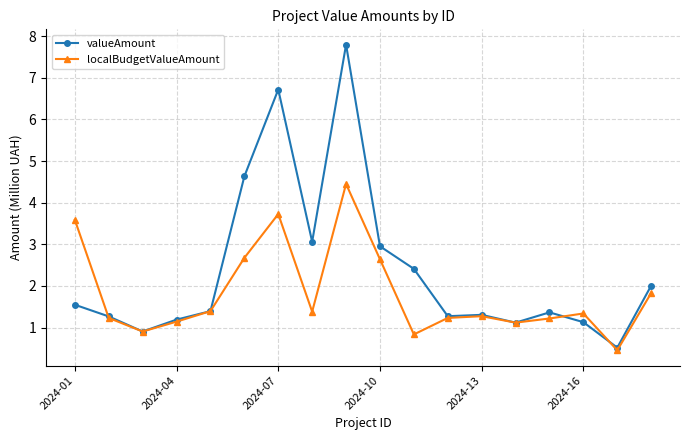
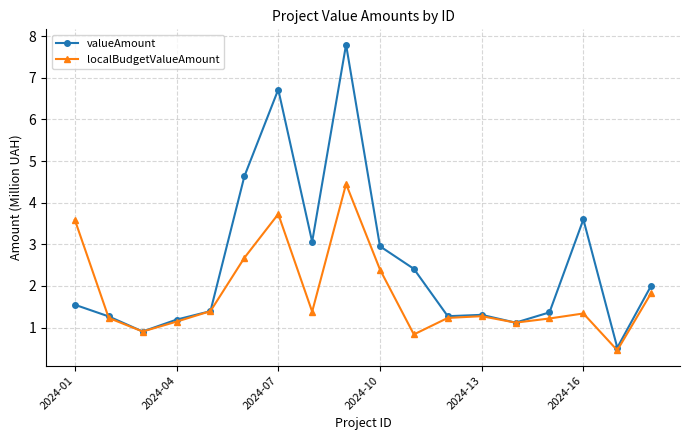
localBudgetValueAmount, 2024-10: 2.6 -> 2.4
valueAmount, 2024-16: 1.1 -> 3.6
